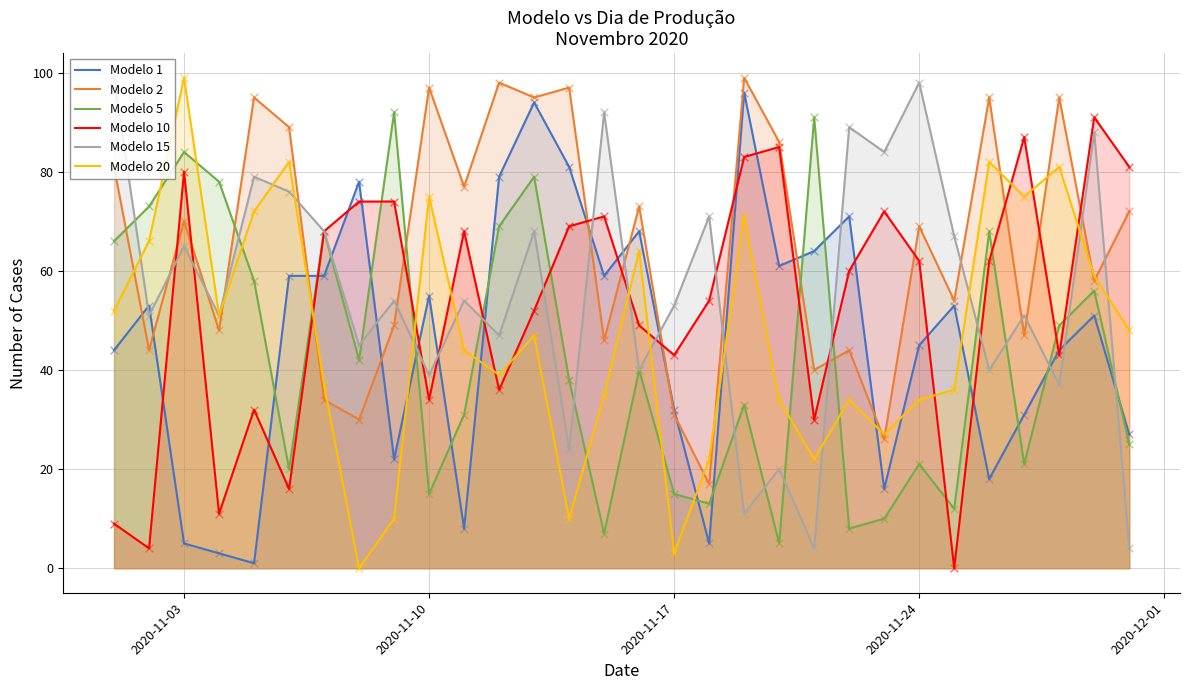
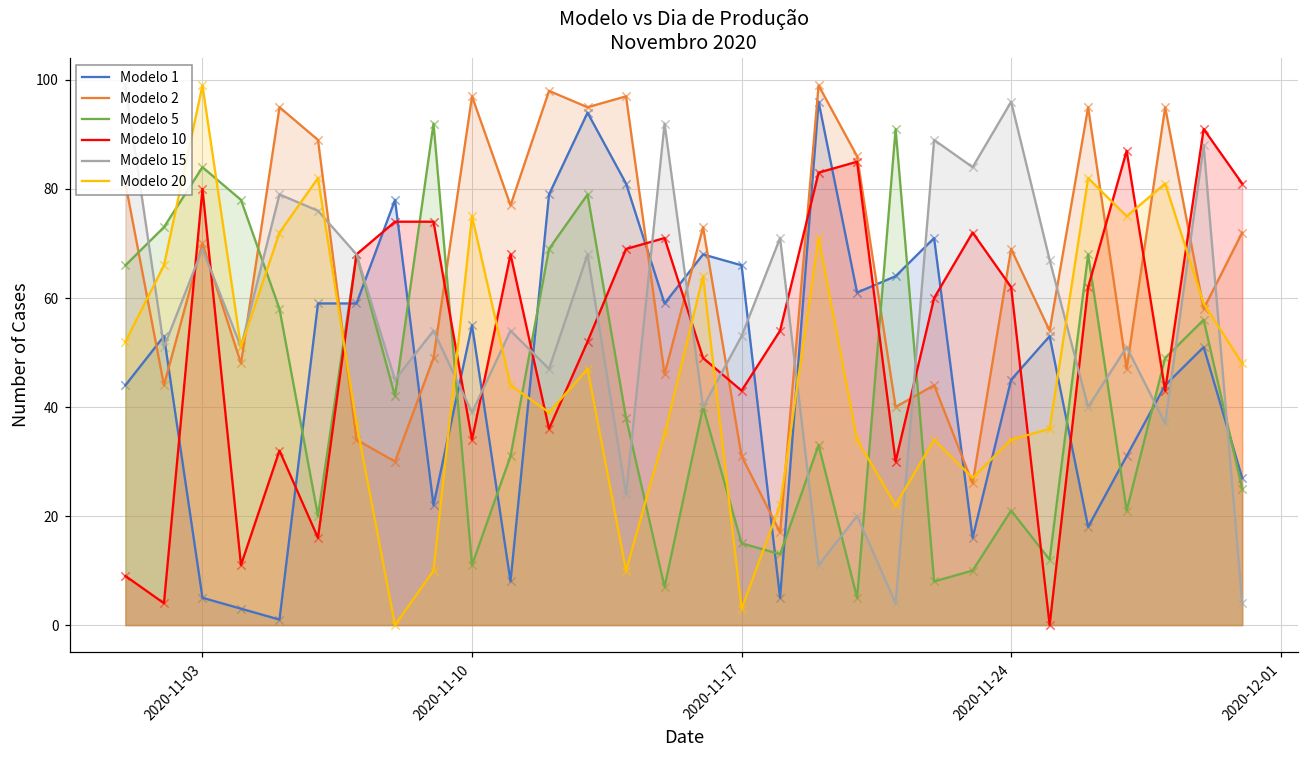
Modelo 15, 2020-11-03: 65 -> 69
Modelo 5, 2020-11-10: 15 -> 11
Modelo 1, 2020-11-17: 32 -> 66
Modelo 15, 2020-11-24: 98 -> 96
